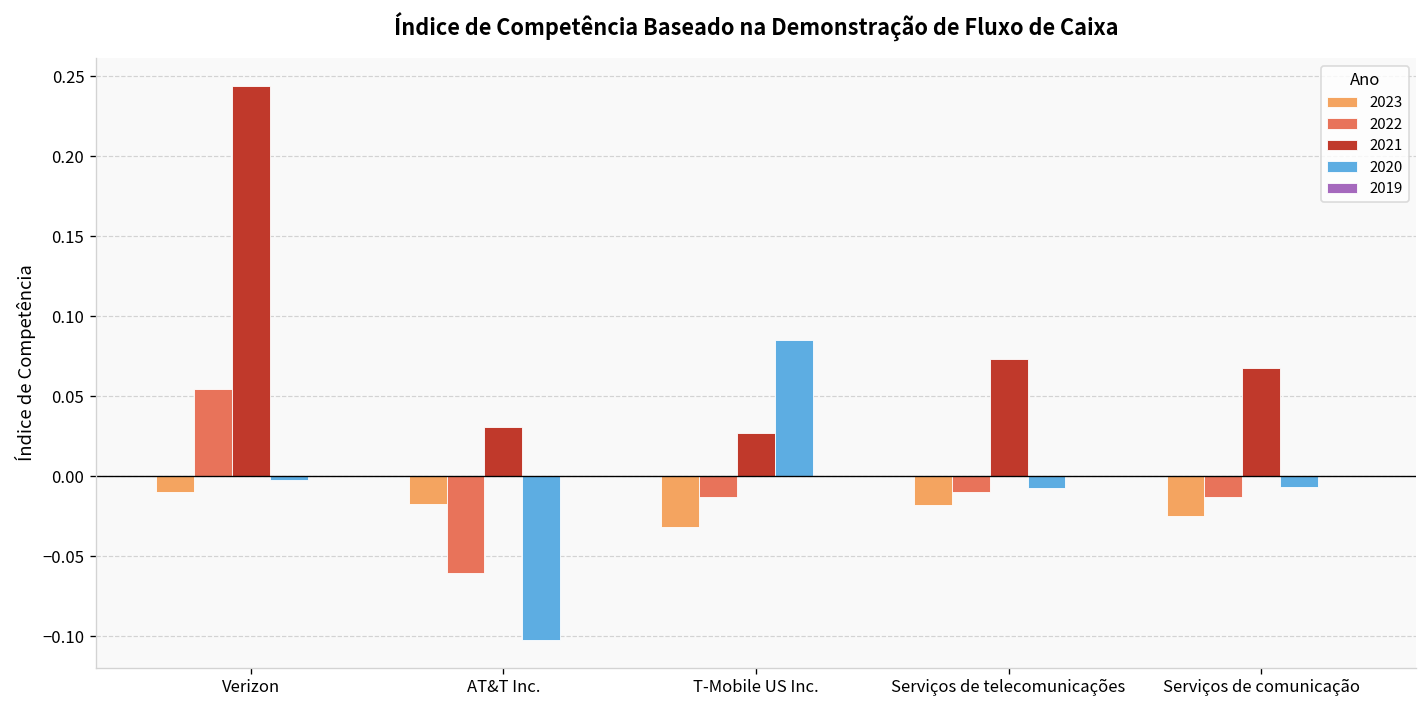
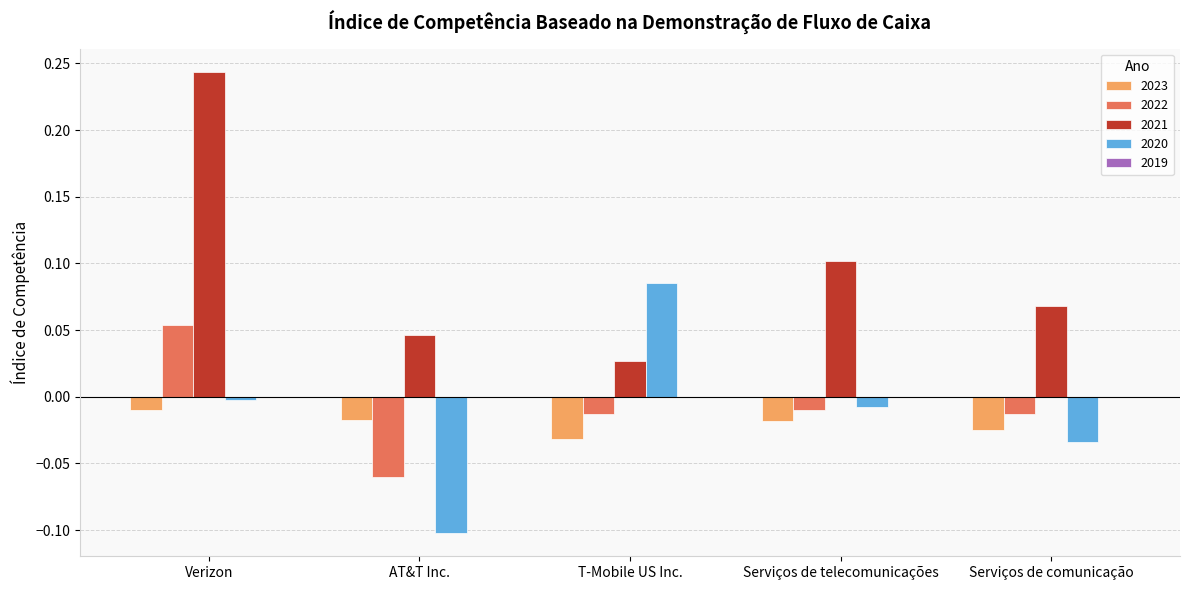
2021, AT&T Inc.: 0.031 -> 0.047
2021, Serviços de telecomunicações: 0.073 -> 0.102
2020, Serviços de comunicação: -0.007 -> -0.034
